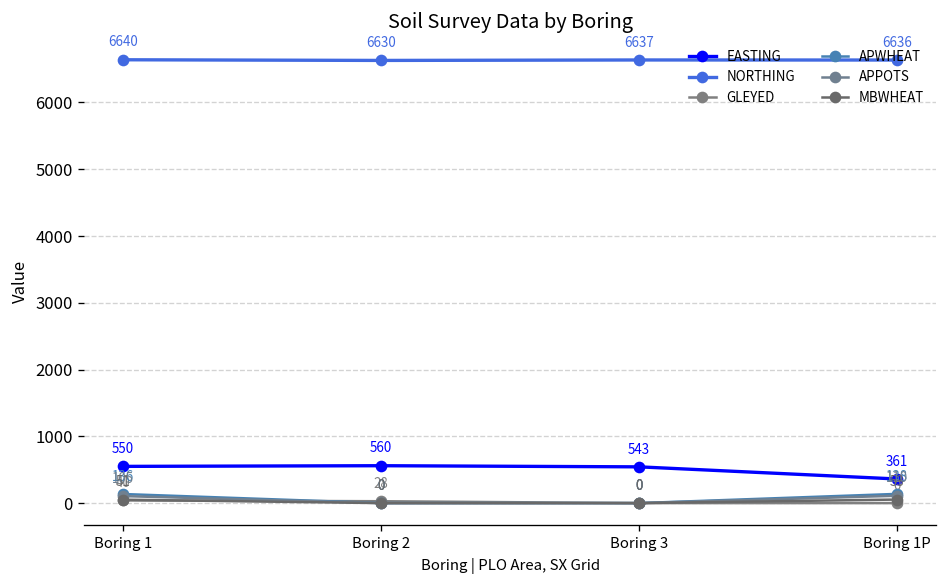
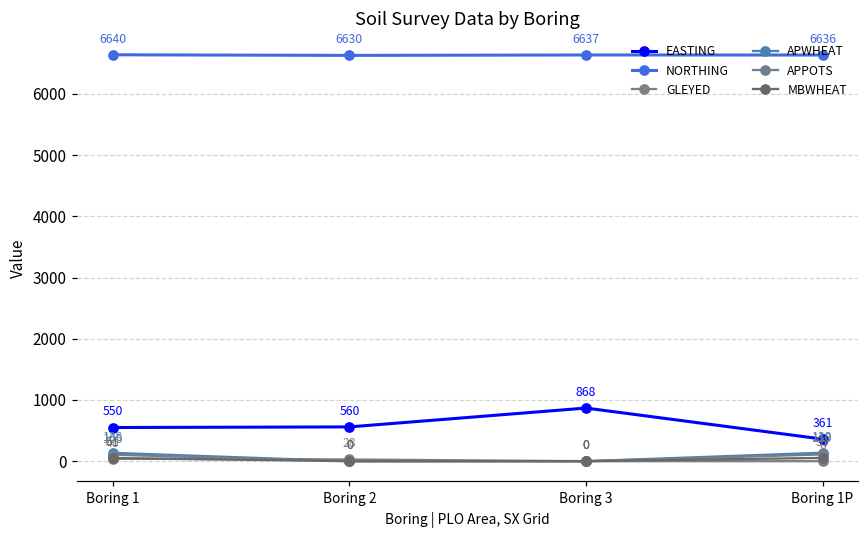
EASTING, Boring 3: 543 -> 868
